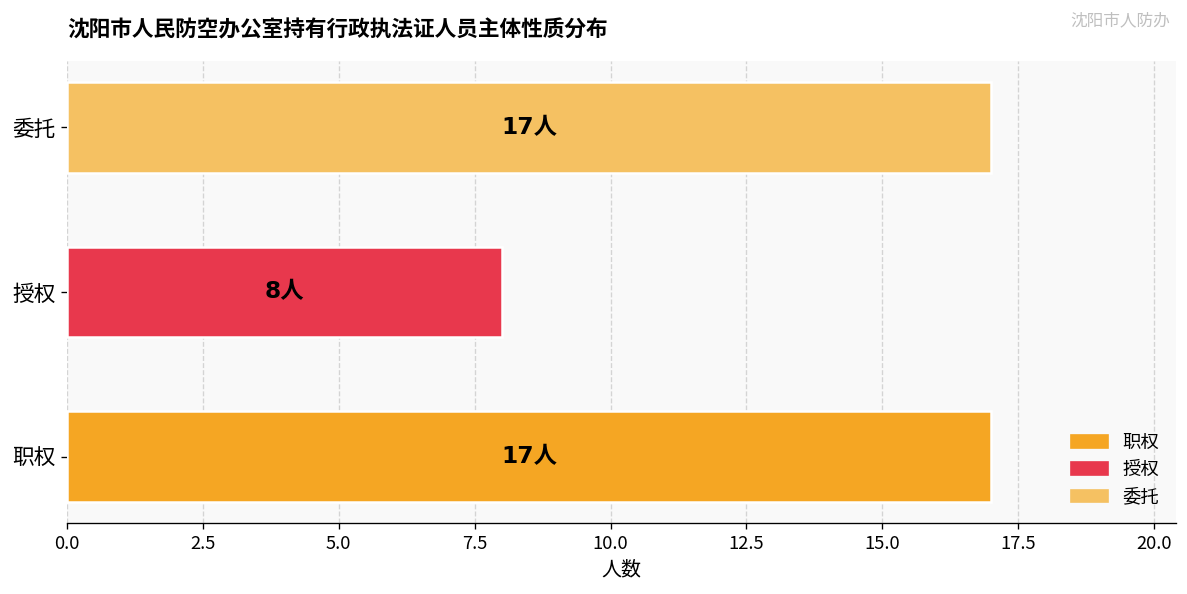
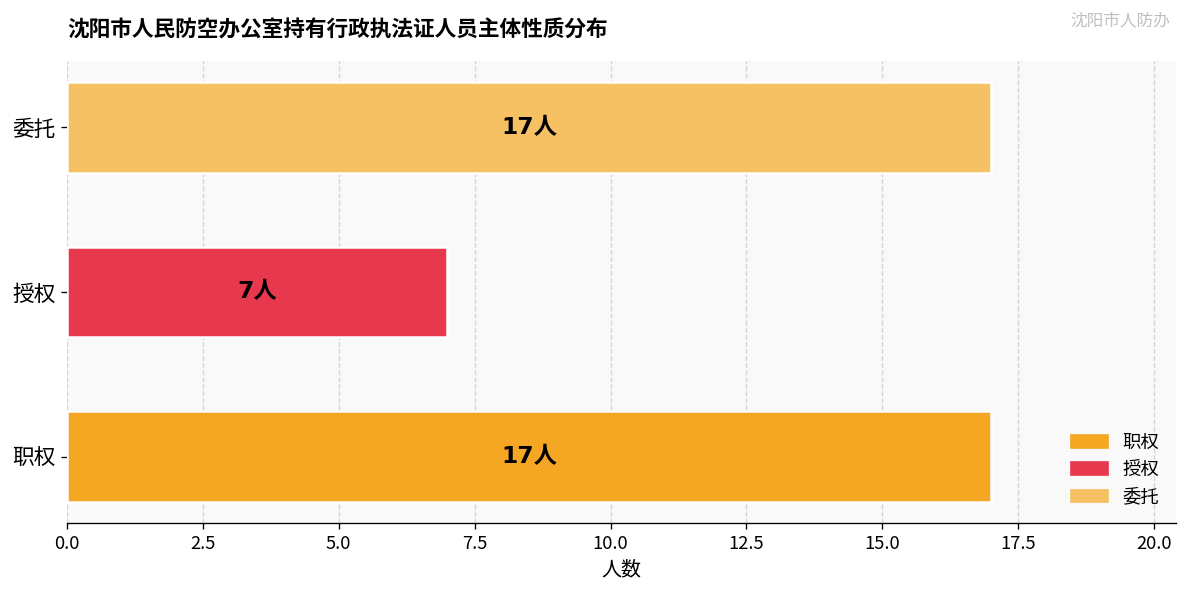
授权: 8人 -> 7人
